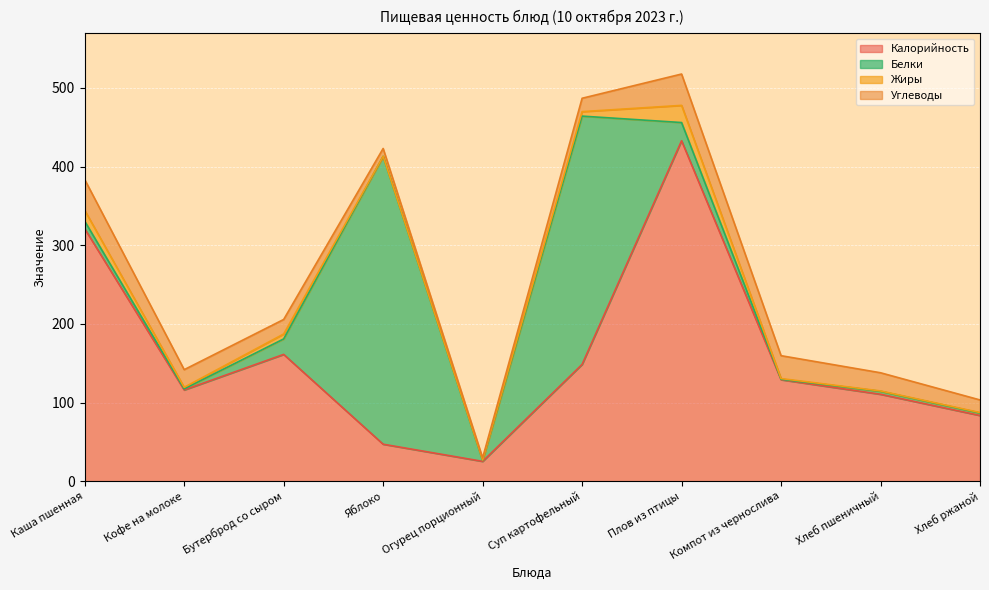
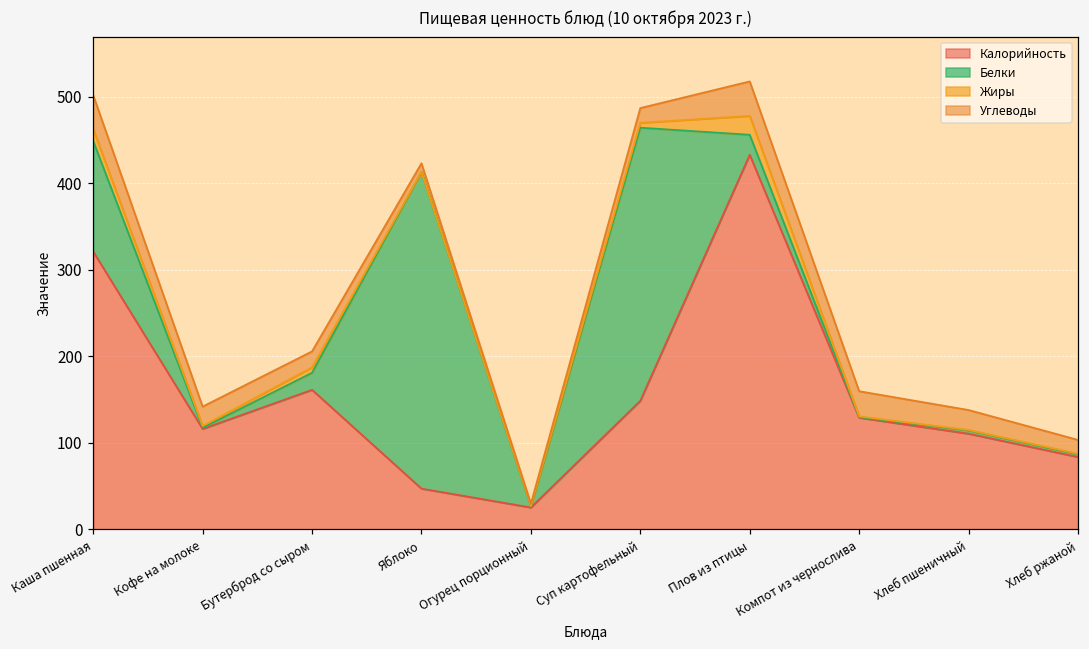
Белки, Каша пшенная: 10 -> 130
